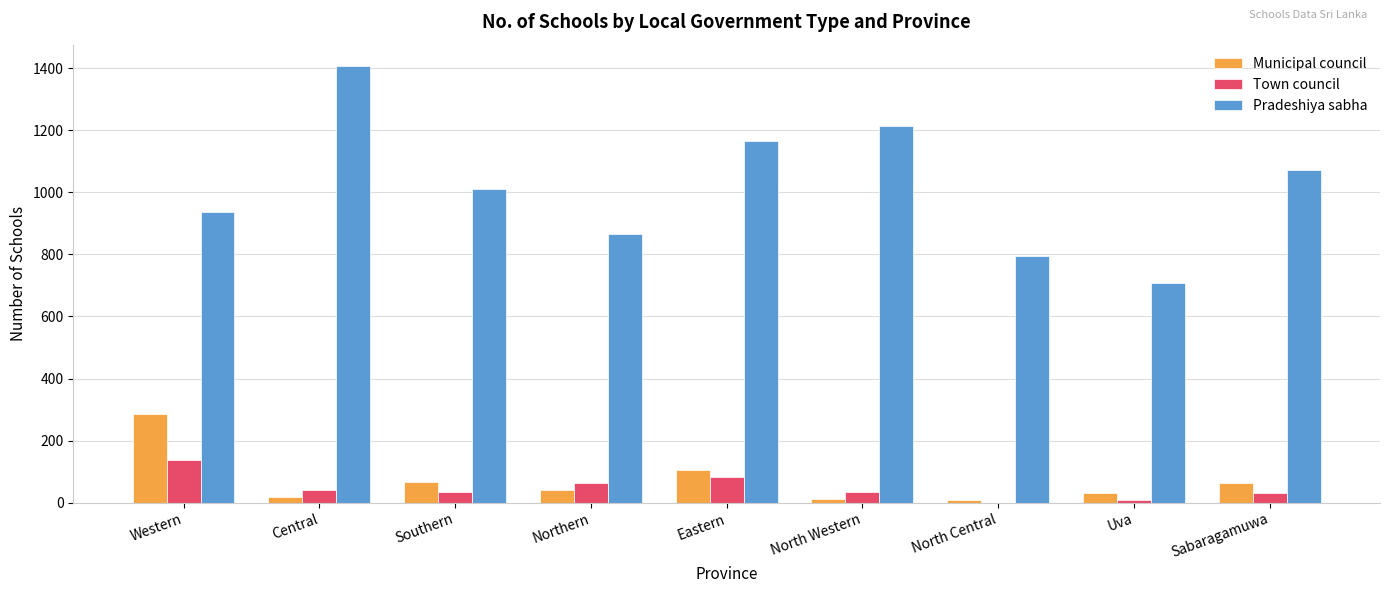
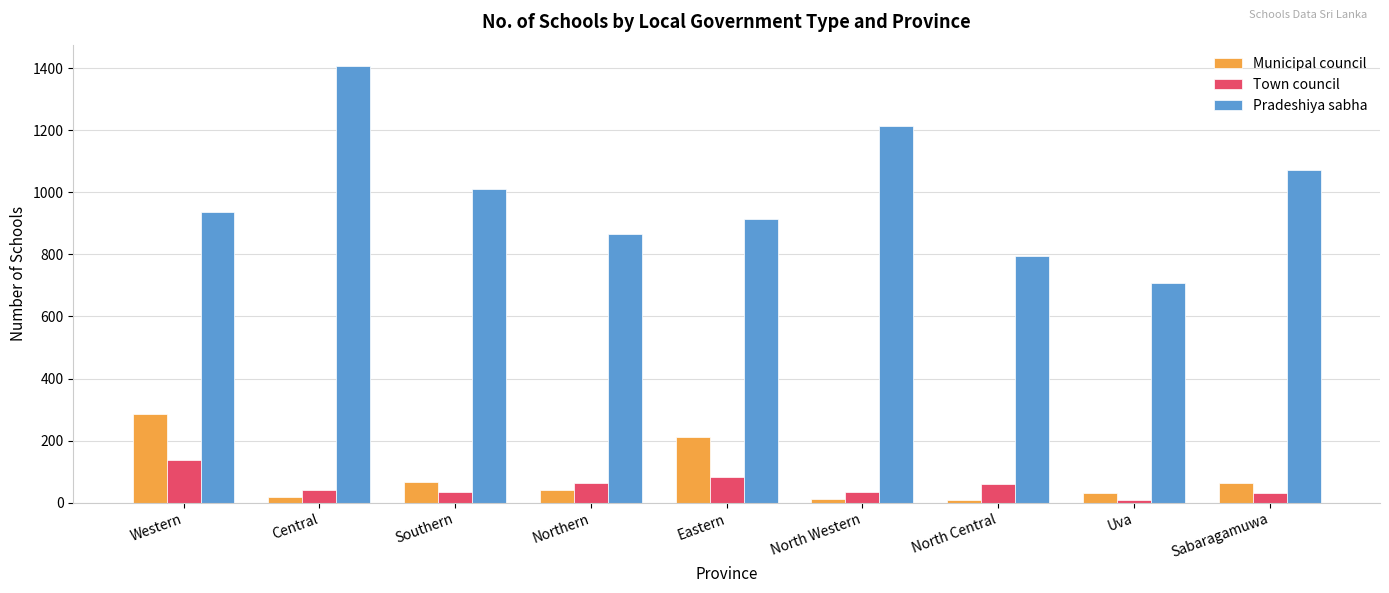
Municipal council, Eastern: 110 -> 210
Pradeshiya sabha, Eastern: 1160 -> 920
Town council, North Central: 0 -> 60
